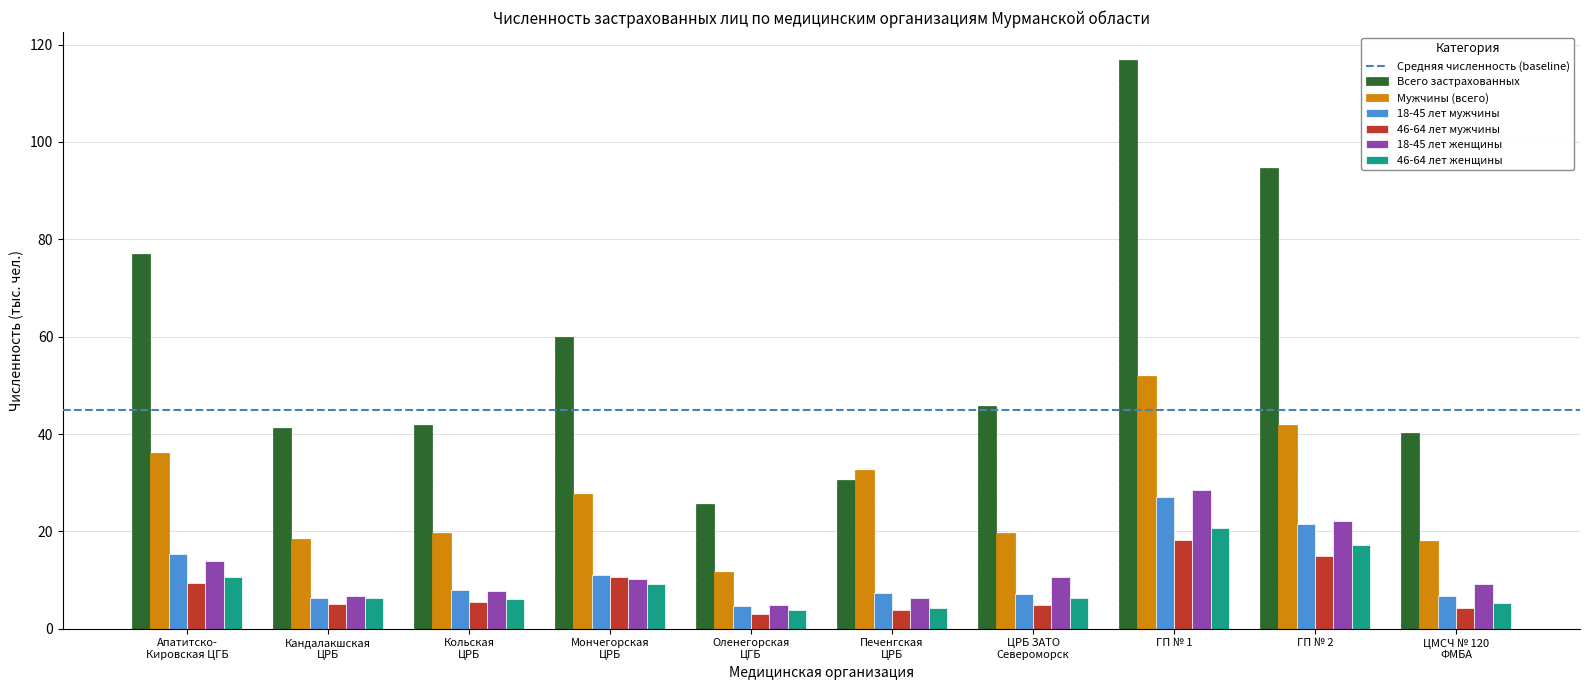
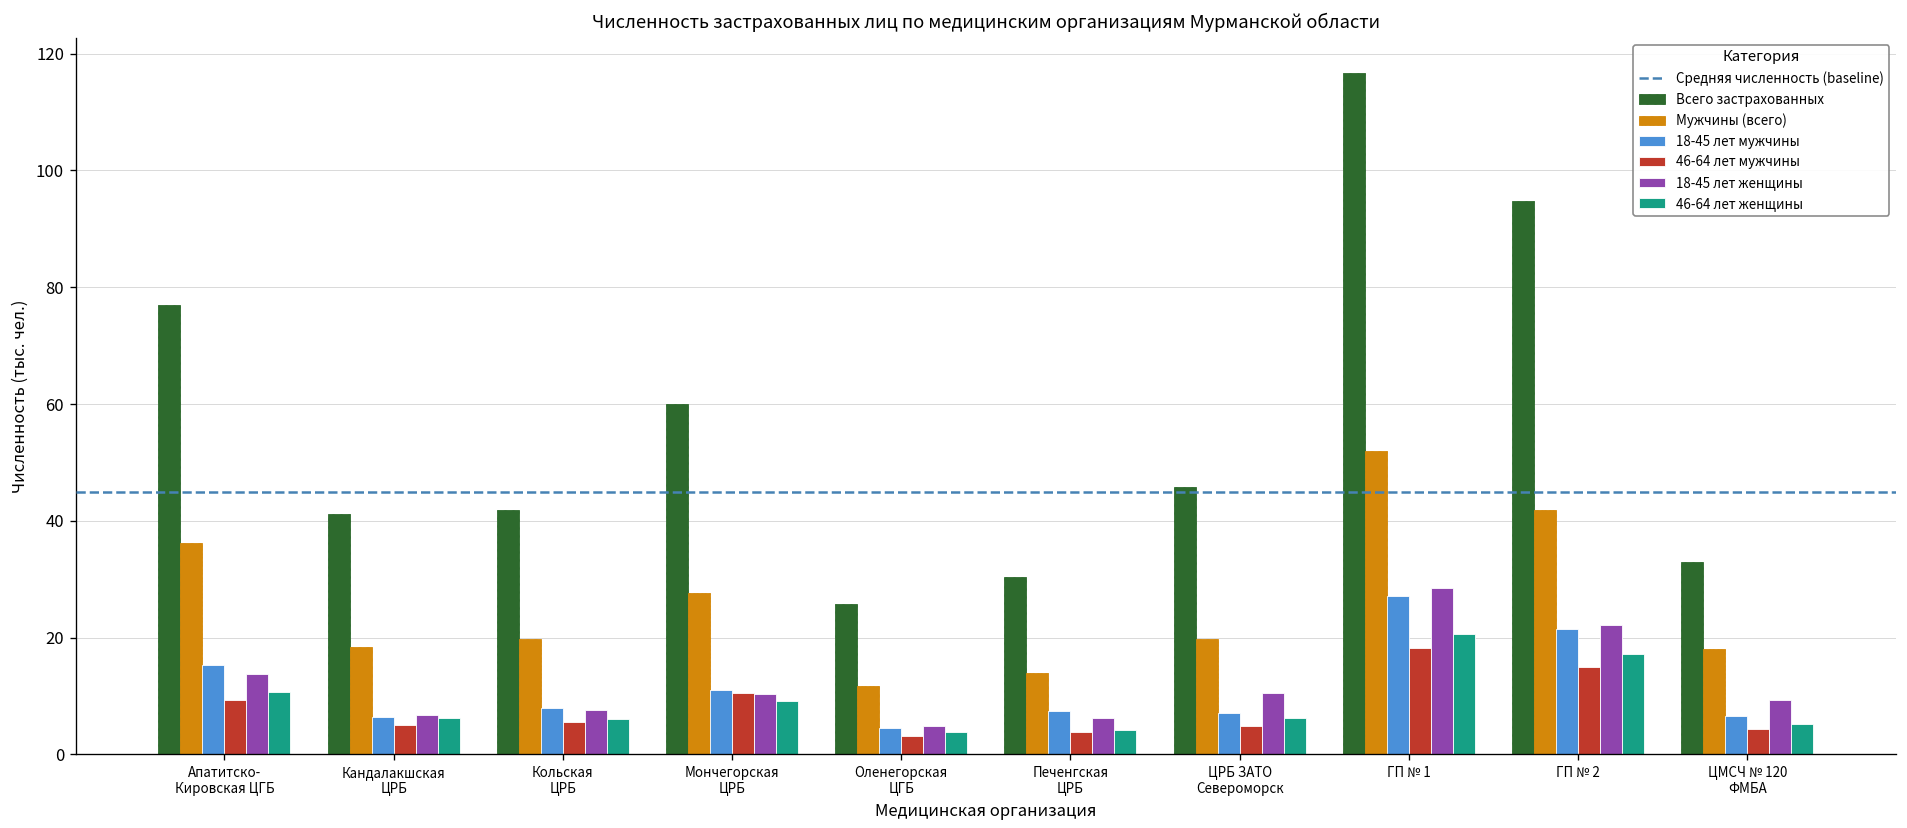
Мужчины (всего), Печенгская ЦРБ: 33 -> 14
Всего застрахованных, ЦМСЧ № 120 ФМБА: 40 -> 33
